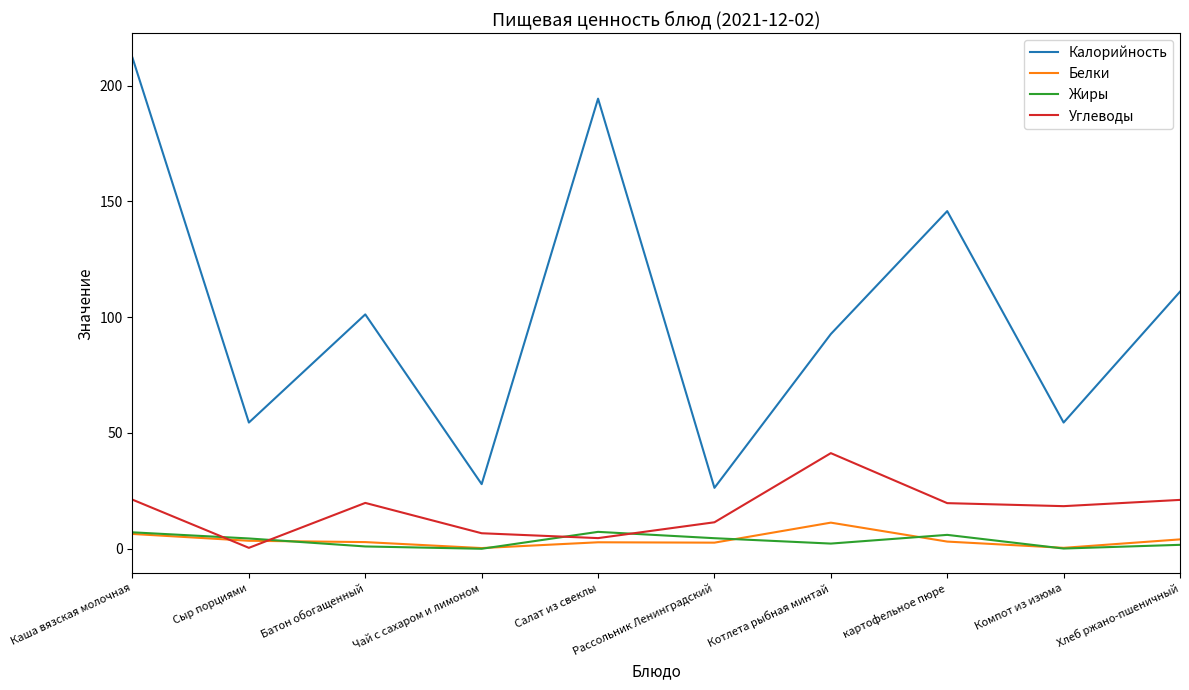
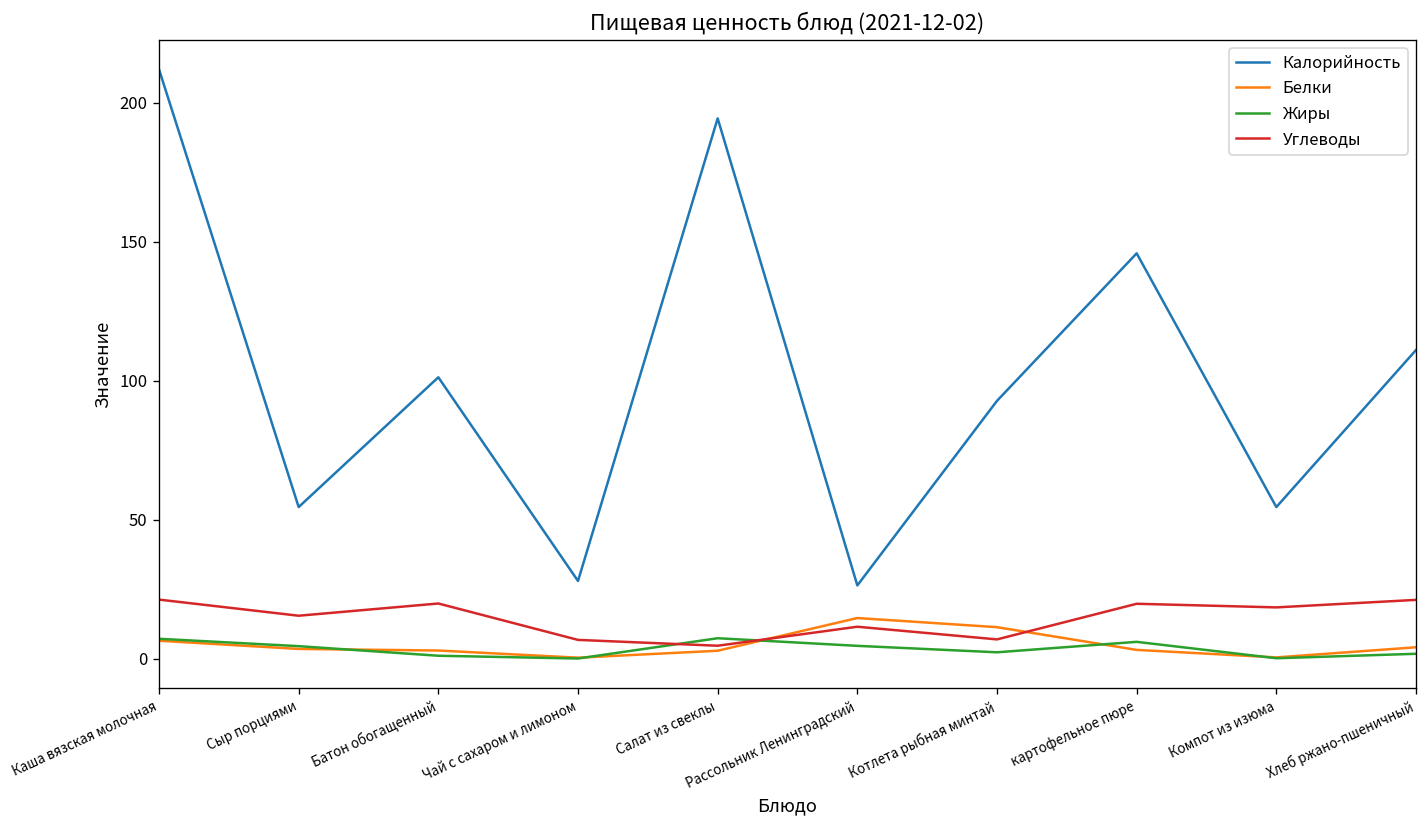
Углеводы, Сыр порциями: 0 -> 15
Белки, Рассольник Ленинградский: 3 -> 15
Углеводы, Котлета рыбная минтай: 41 -> 7
